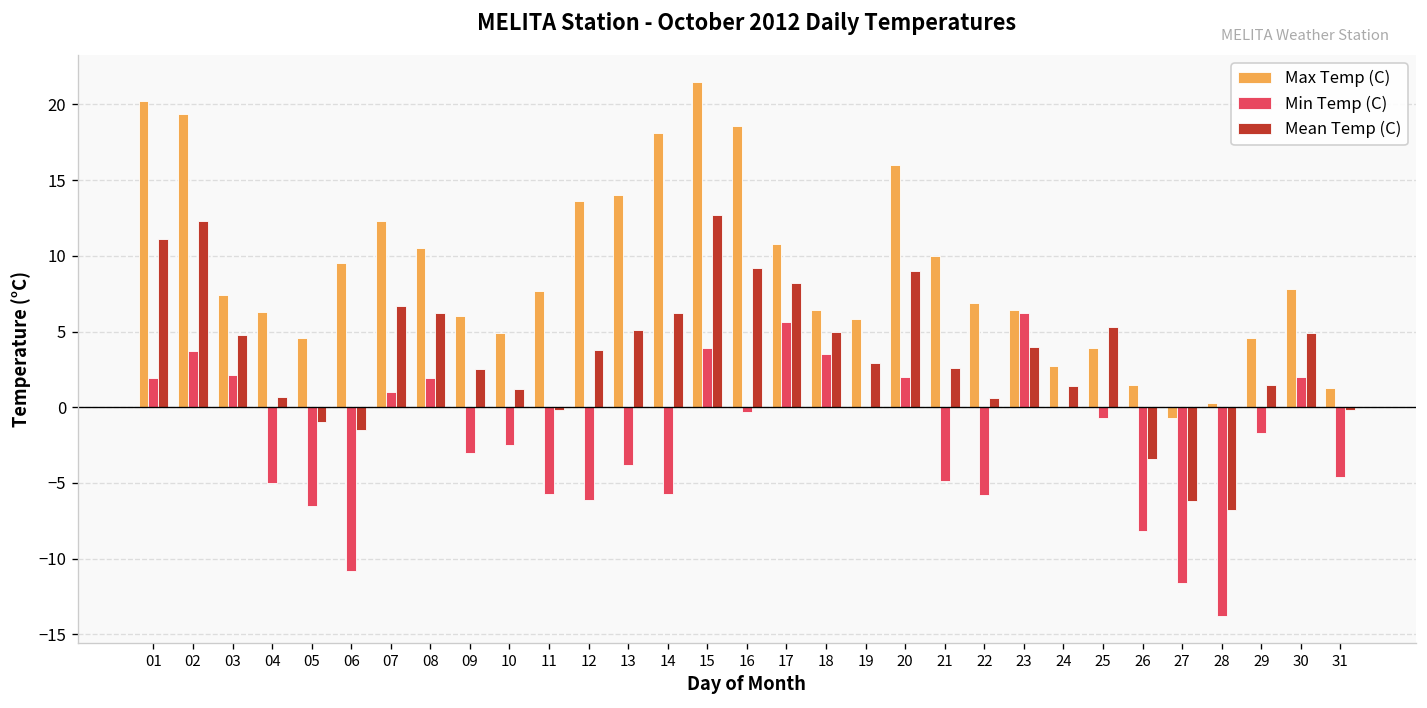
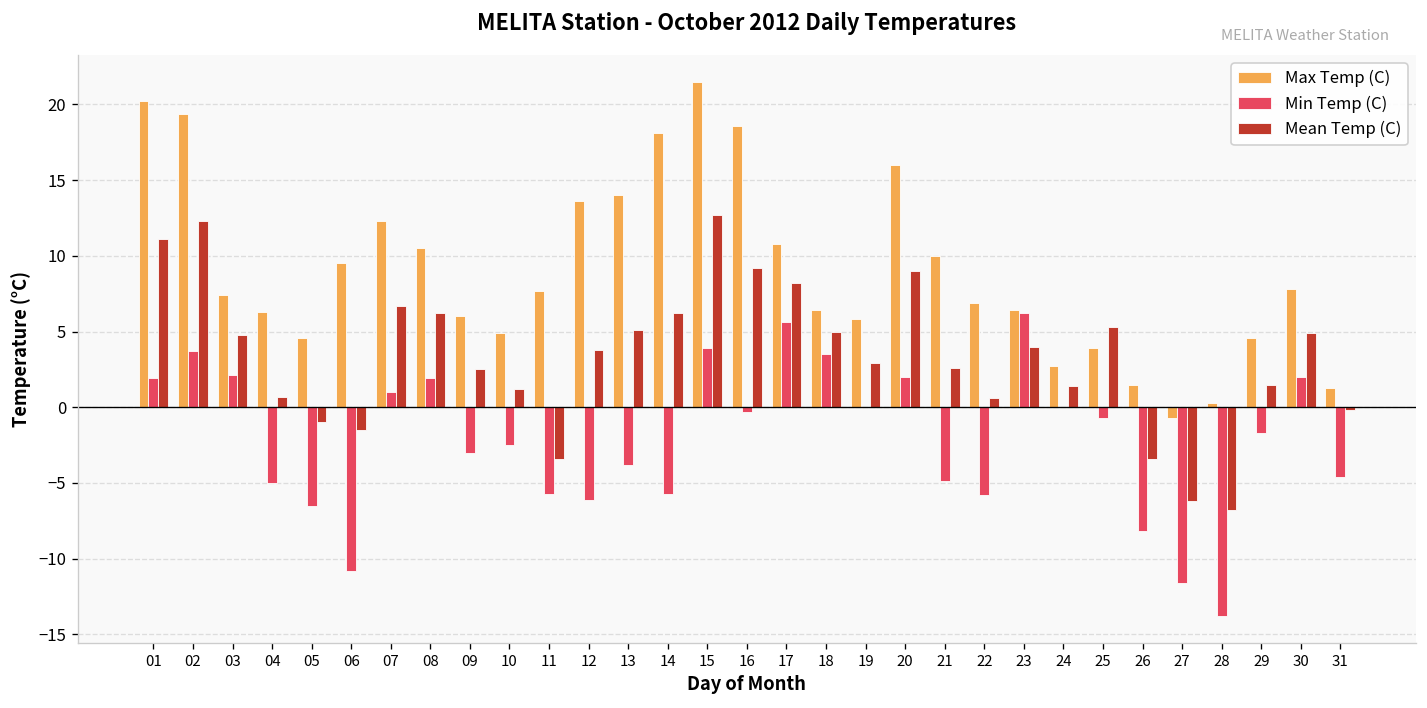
Mean Temp (C), 11: -0.2 -> -3.4
